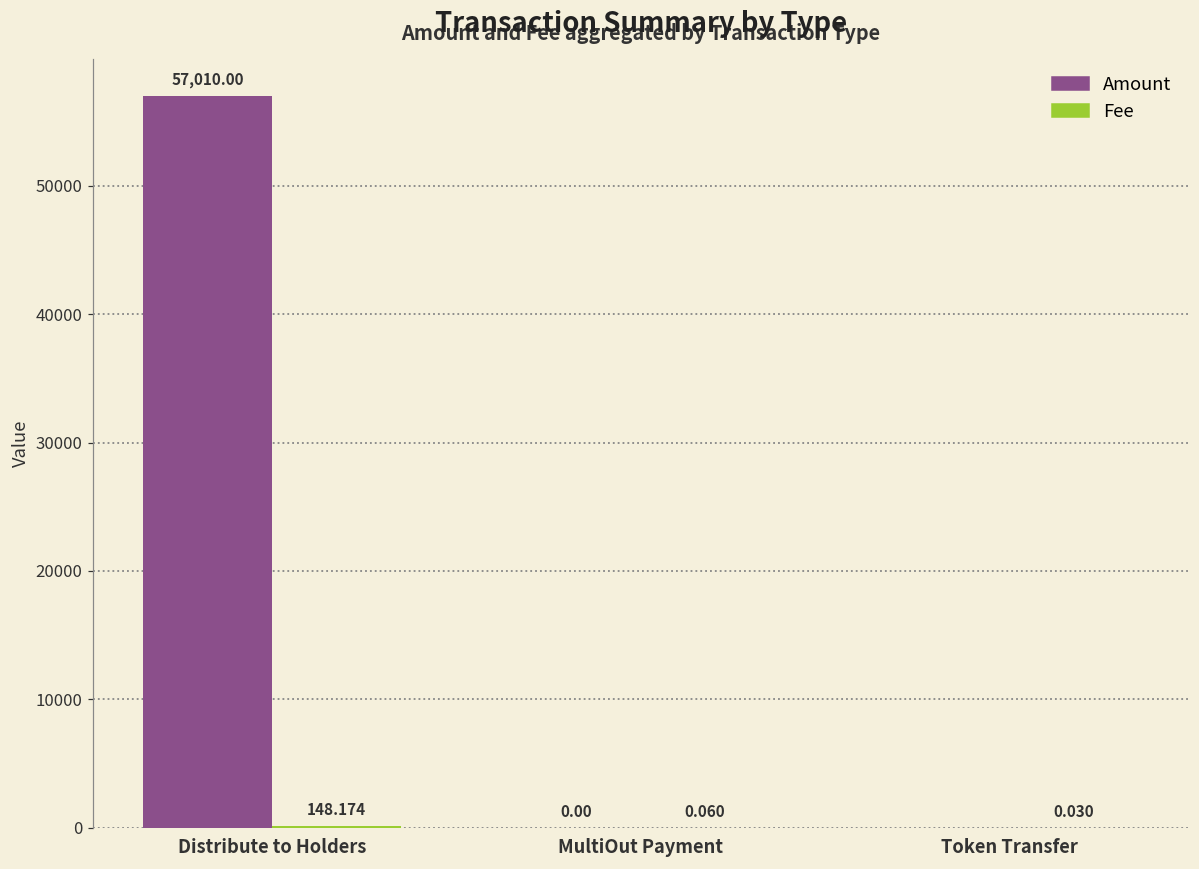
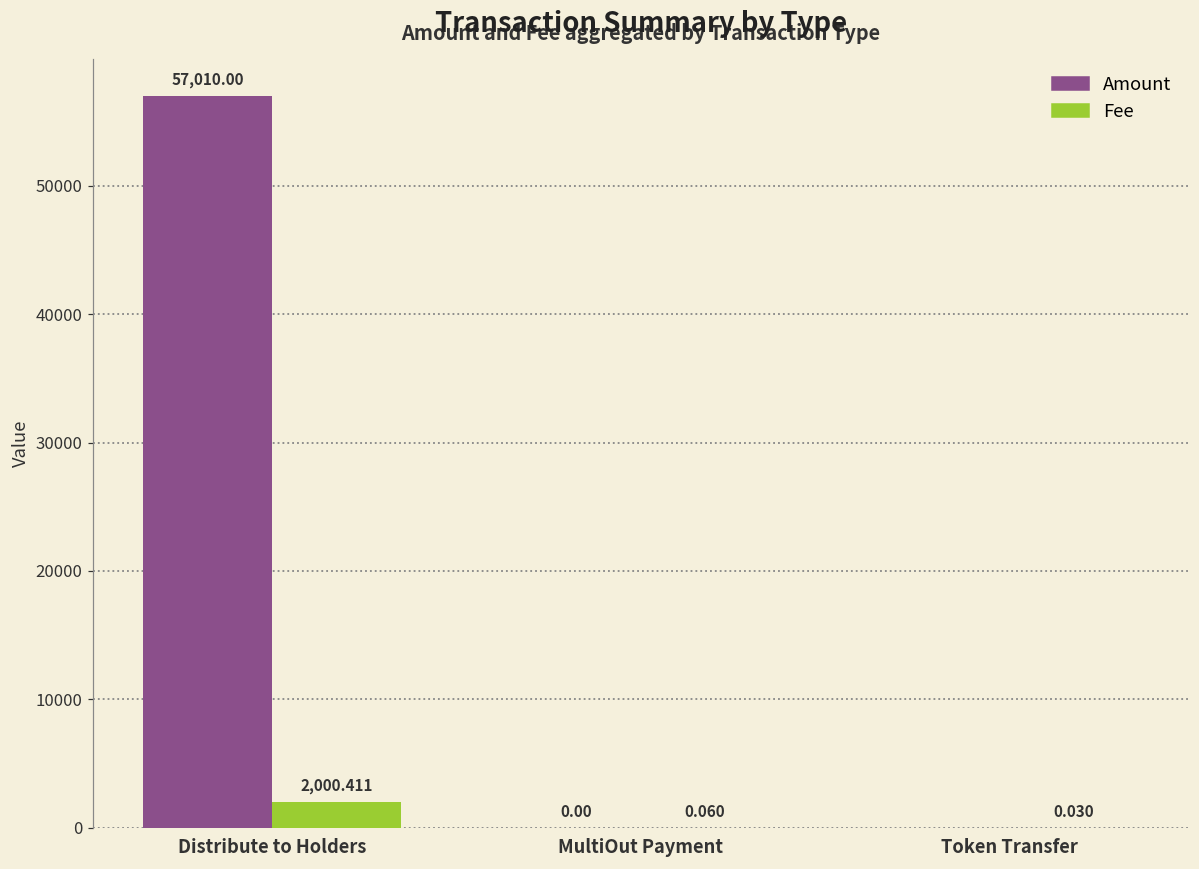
Fee, Distribute to Holders: 148.174 -> 2,000.411
